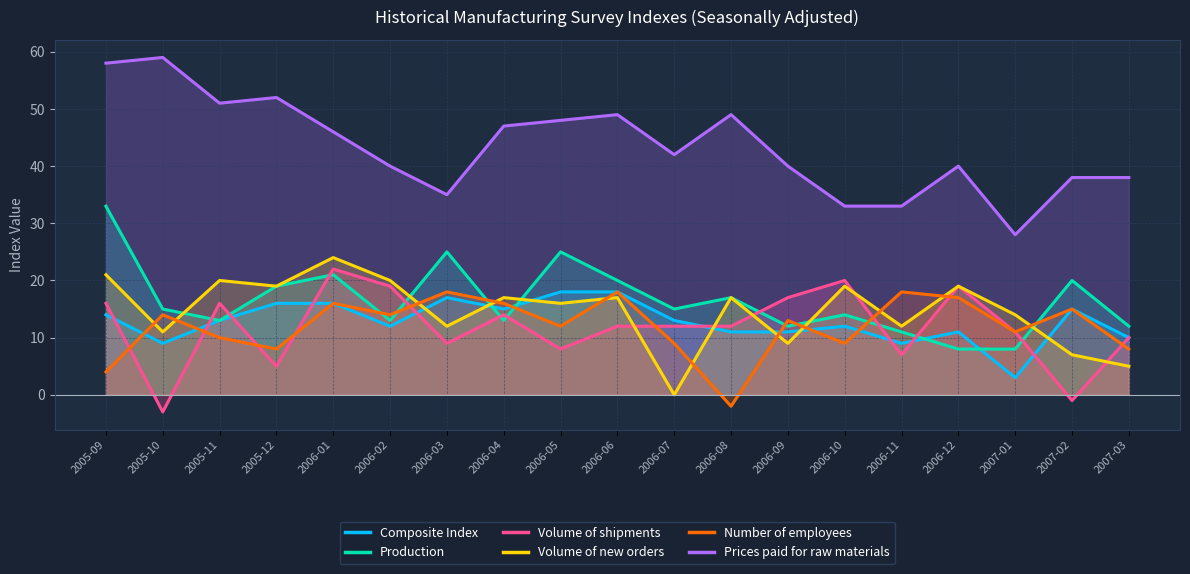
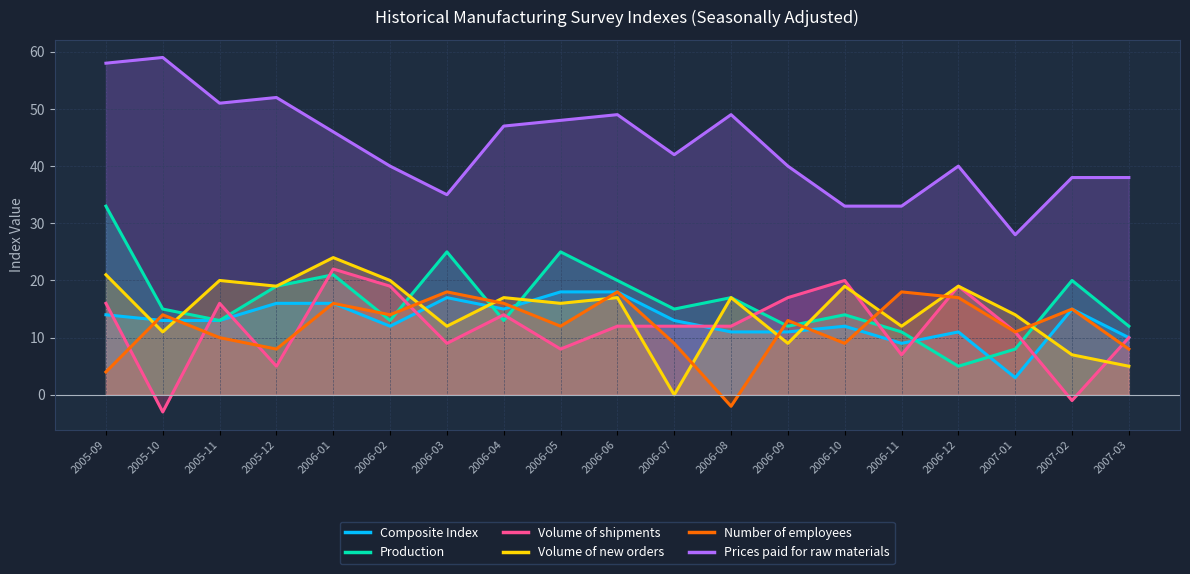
Composite Index, 2005-10: 9 -> 13
Production, 2006-12: 8 -> 5
